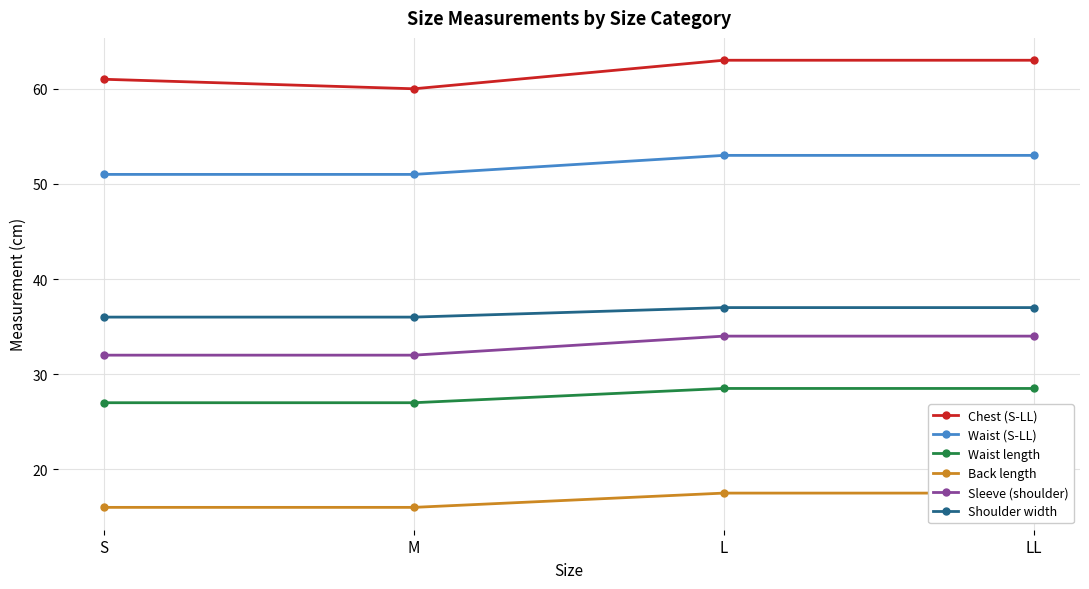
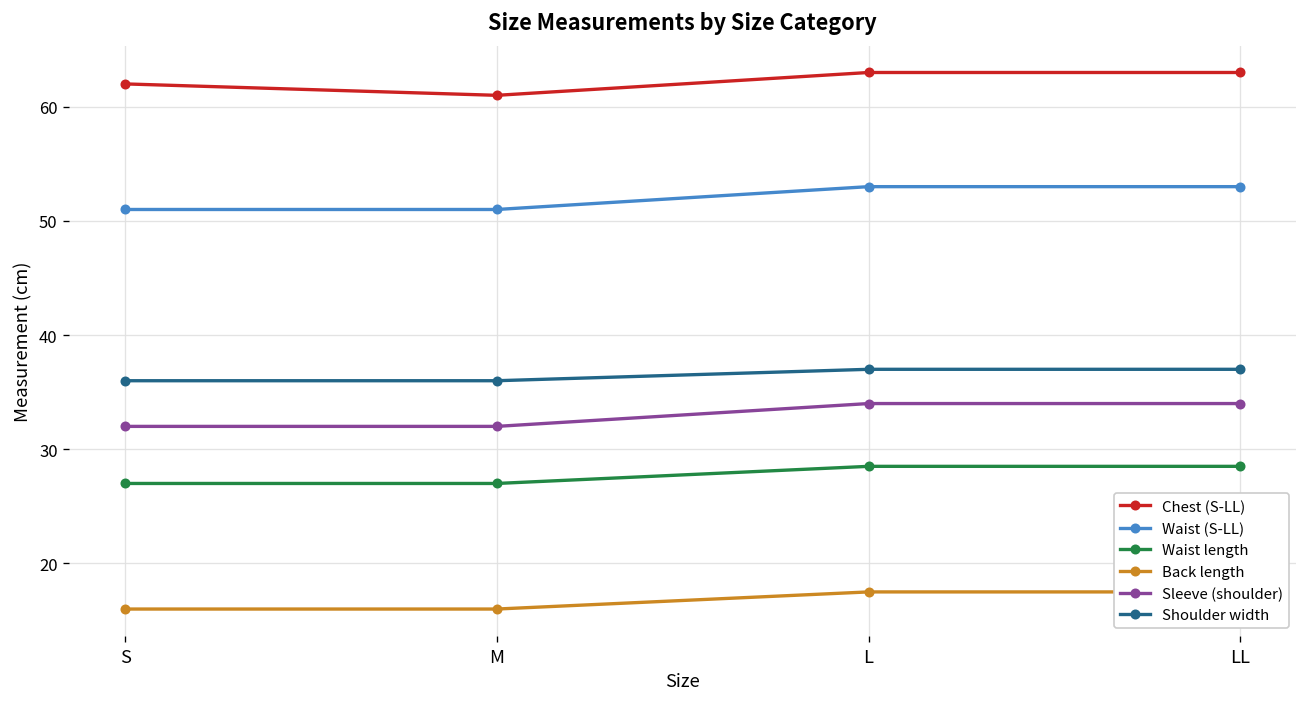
Chest (S-LL), S: 61 -> 62
Chest (S-LL), M: 60 -> 61
